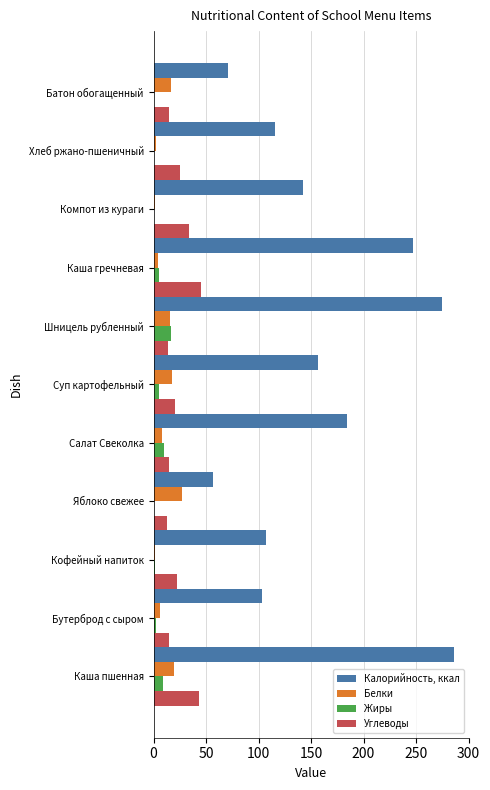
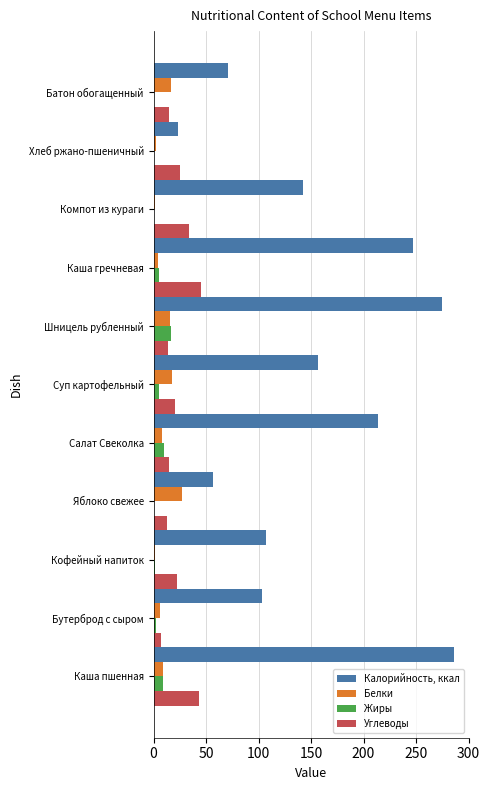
Калорийность, ккал, Хлеб ржано-пшеничный: 116 -> 23
Калорийность, ккал, Салат Свеколка: 184 -> 214
Углеводы, Бутерброд с сыром: 15 -> 7
Белки, Каша пшенная: 19 -> 9
